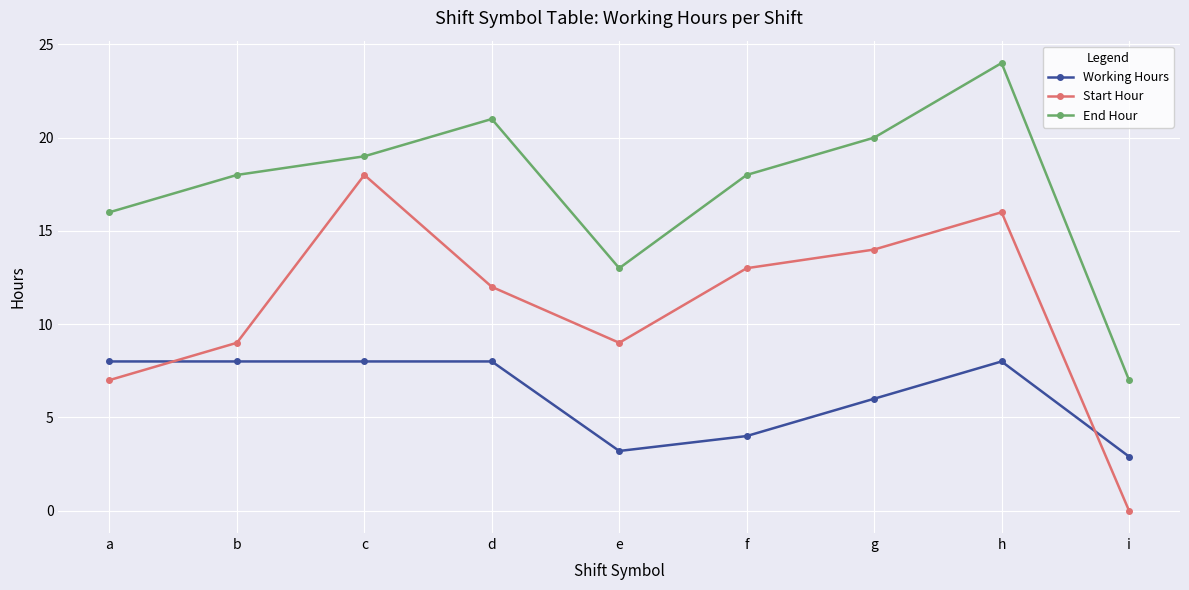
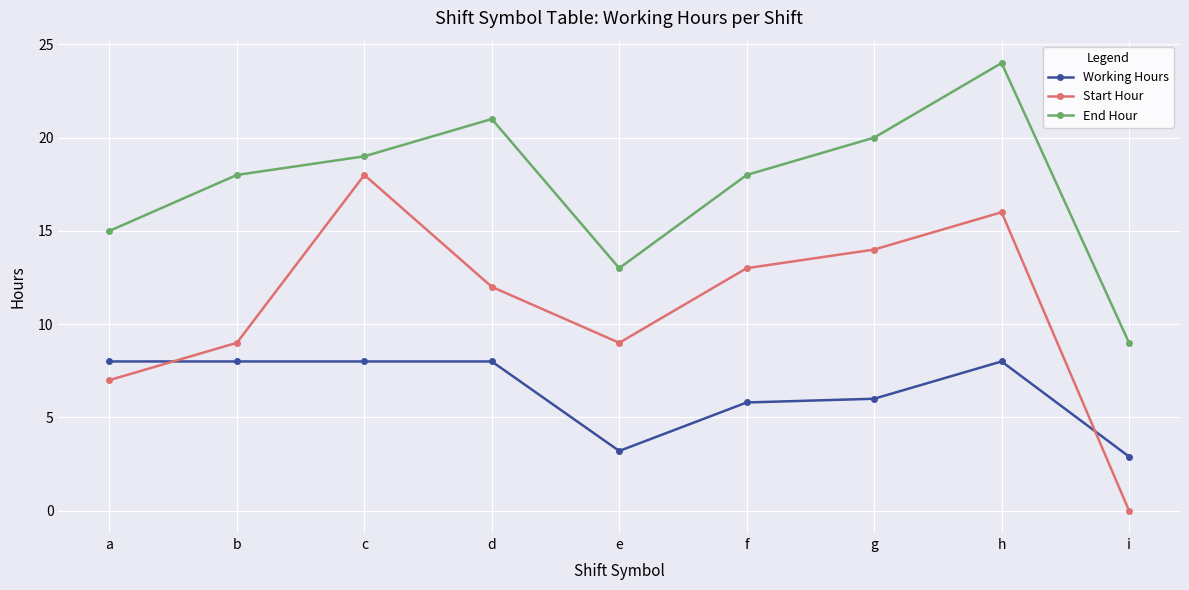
End Hour, a: 16 -> 15
Working Hours, f: 4.0 -> 5.8
End Hour, i: 7 -> 9
